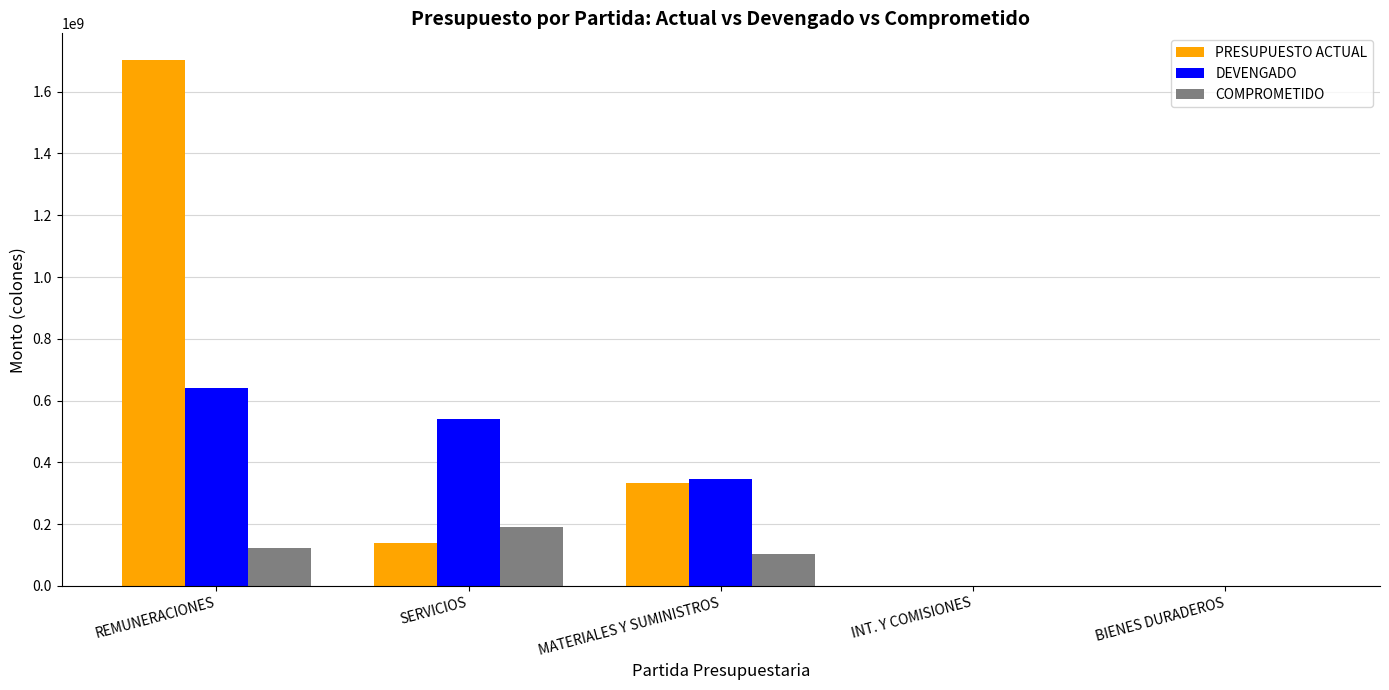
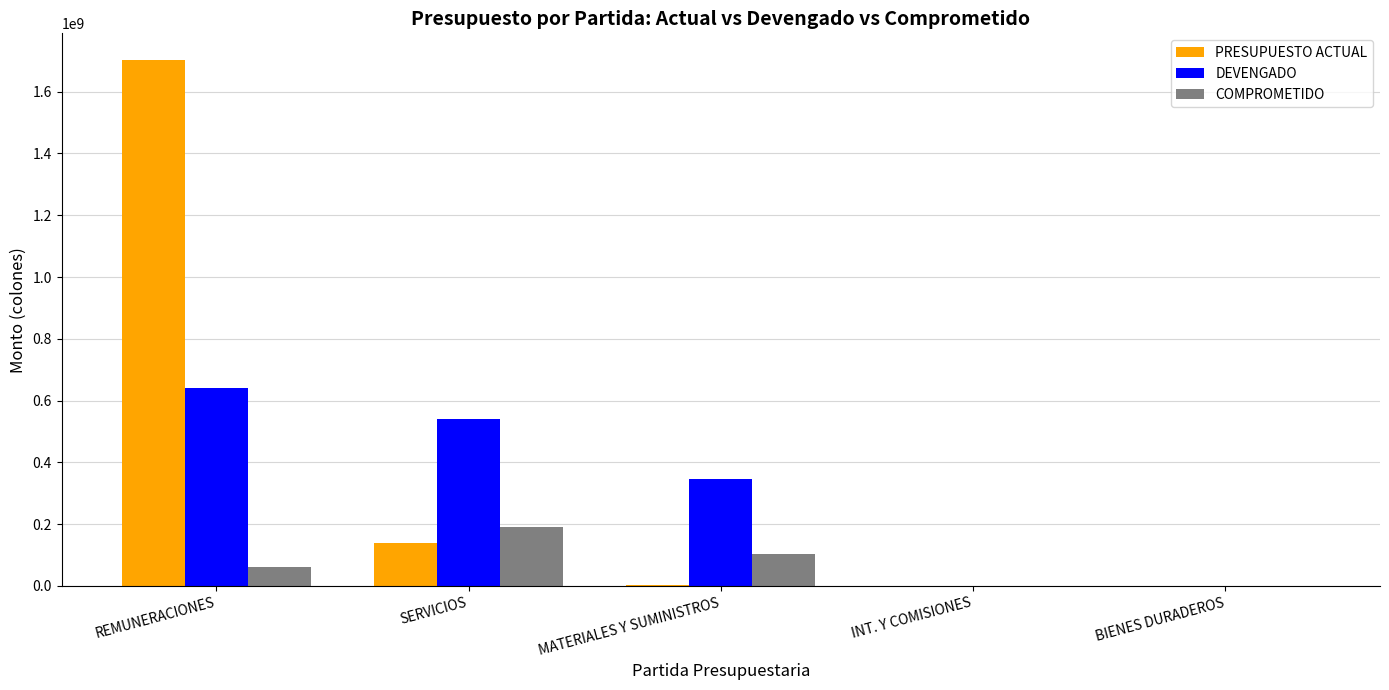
COMPROMETIDO, REMUNERACIONES: 120000000 -> 60000000
PRESUPUESTO ACTUAL, MATERIALES Y SUMINISTROS: 330000000 -> 0
